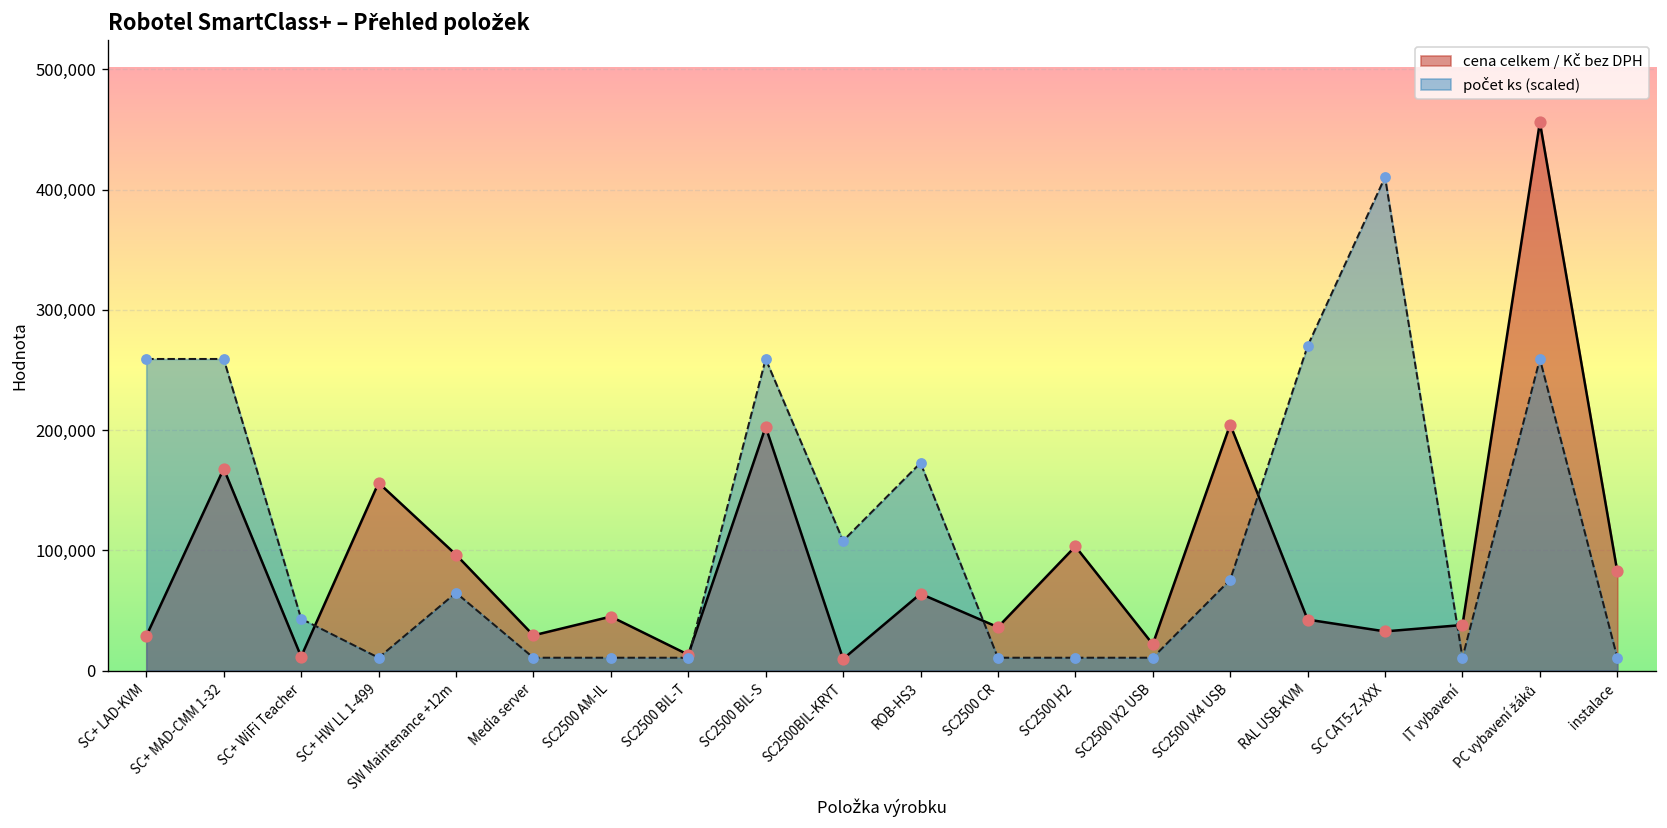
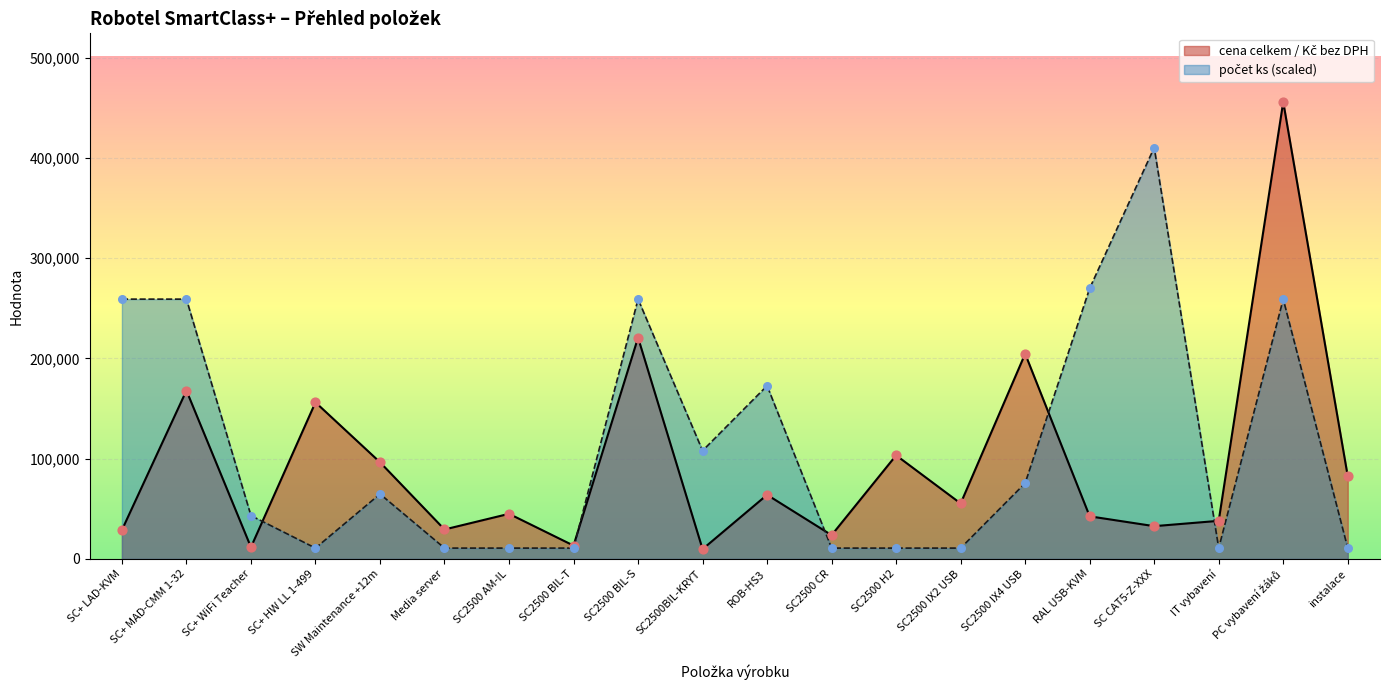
cena celkem / Kč bez DPH, SC2500 BIL-S: 203,000 -> 221,000
cena celkem / Kč bez DPH, SC2500 CR: 36,000 -> 24,000
cena celkem / Kč bez DPH, SC2500 IX2 USB: 22,000 -> 55,000
